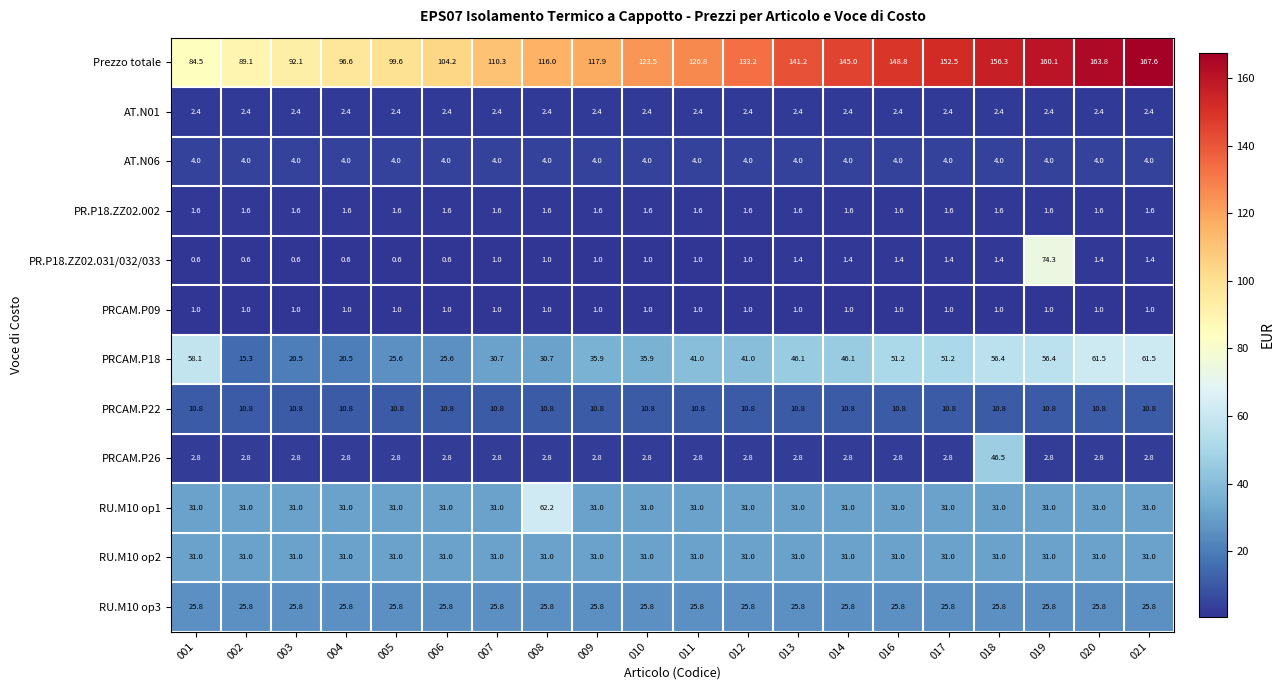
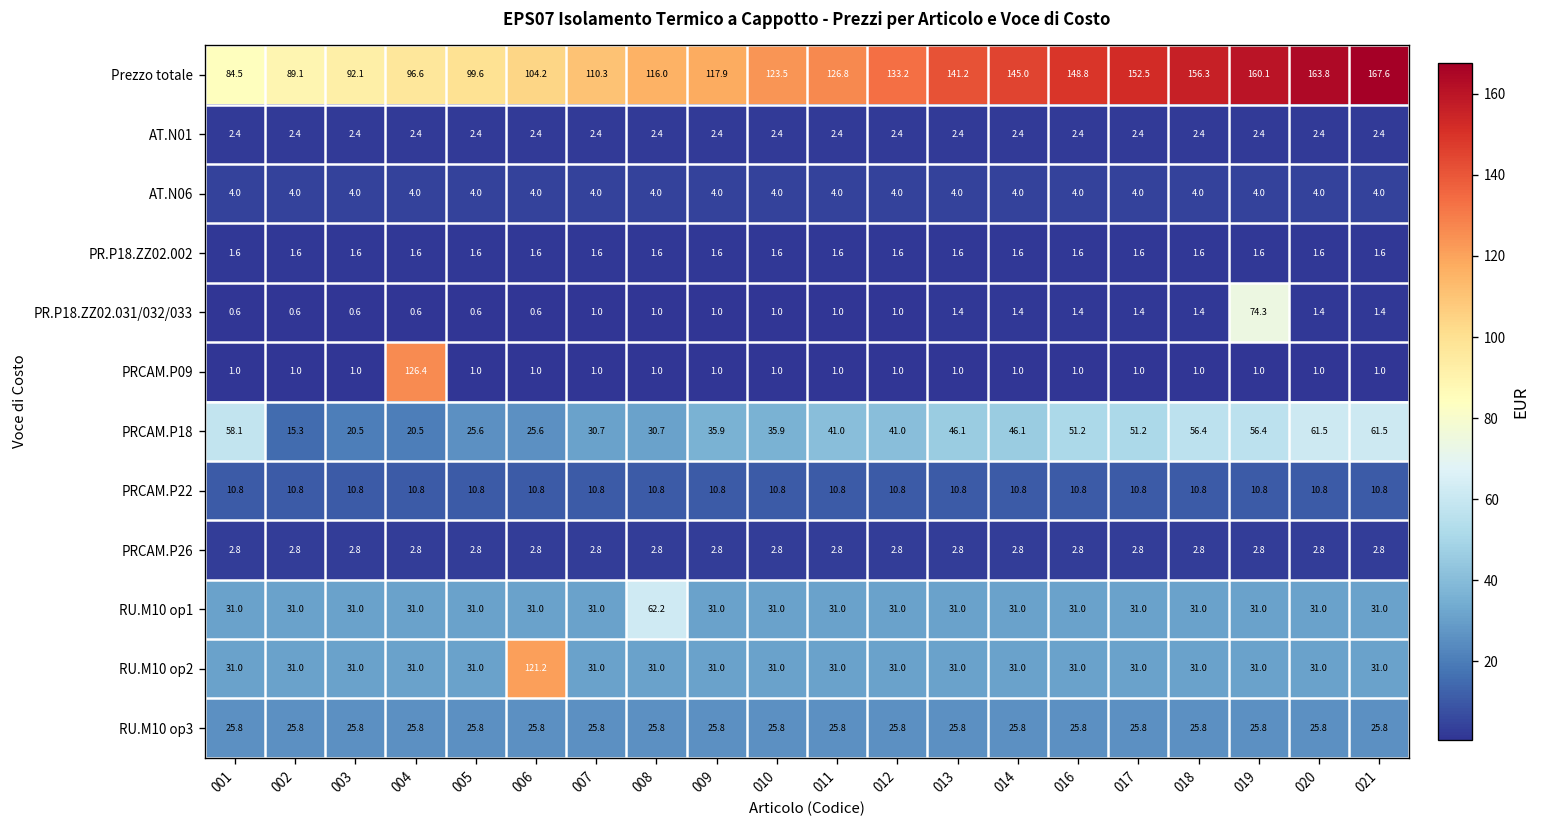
PRCAM.P09, 004: 1.0 -> 126.4
PRCAM.P26, 018: 46.5 -> 2.8
RU.M10 op2, 006: 31.0 -> 121.2
